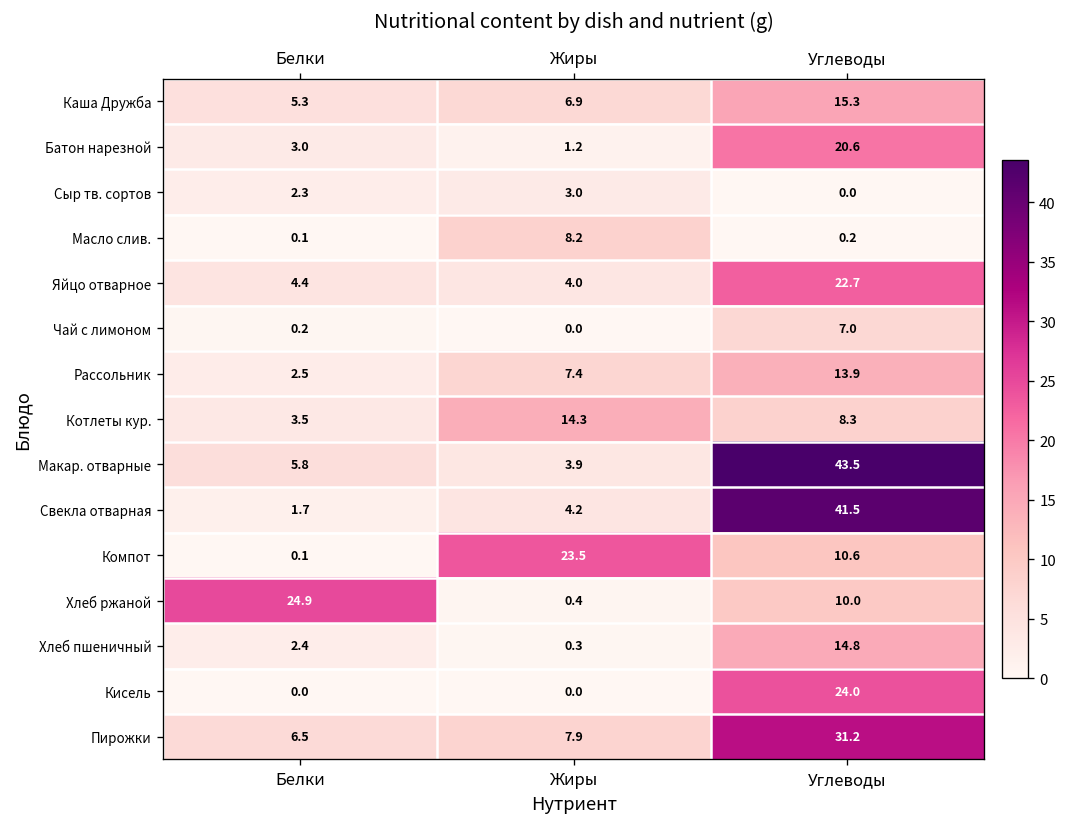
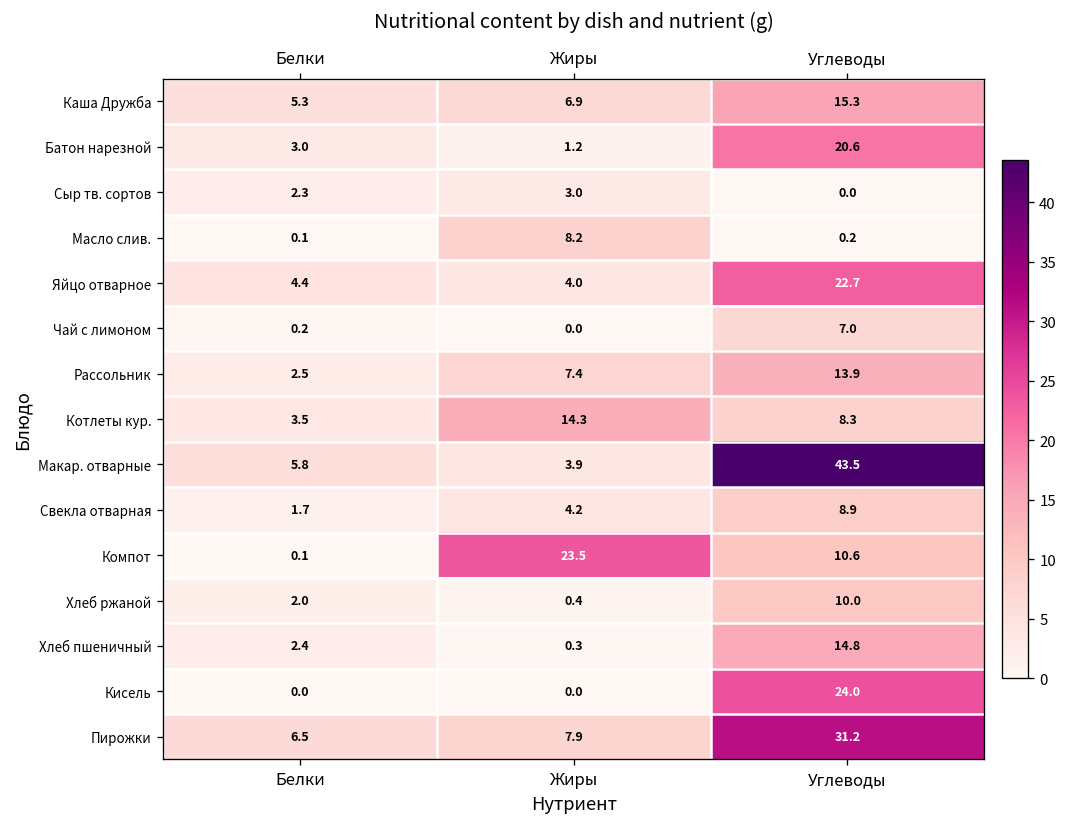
Свекла отварная, Углеводы: 41.5 -> 8.9
Хлеб ржаной, Белки: 24.9 -> 2.0
